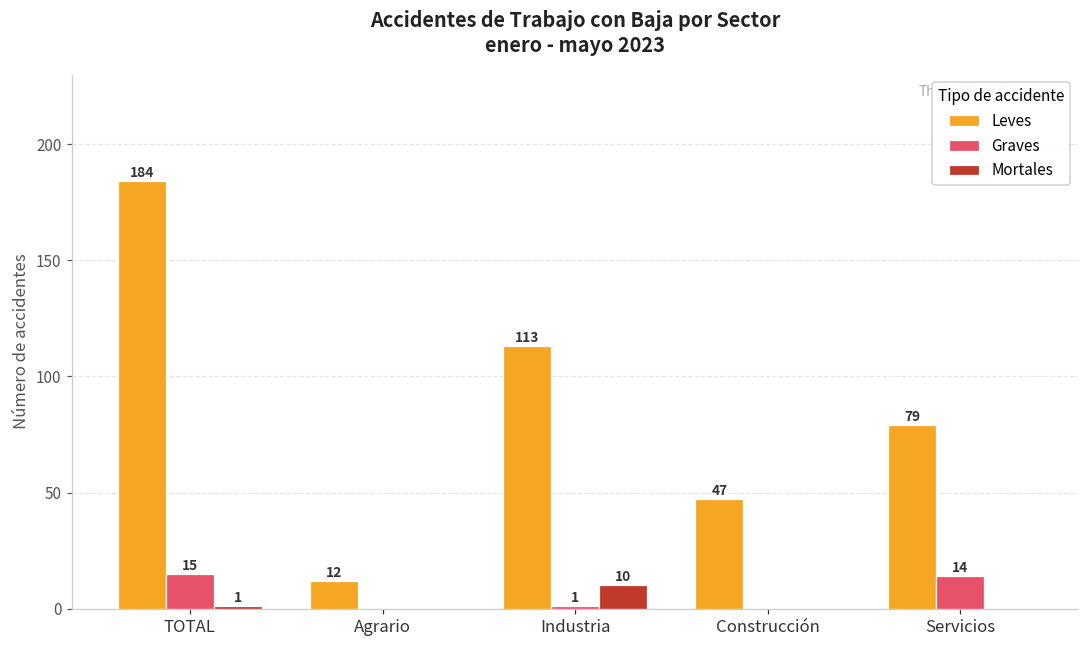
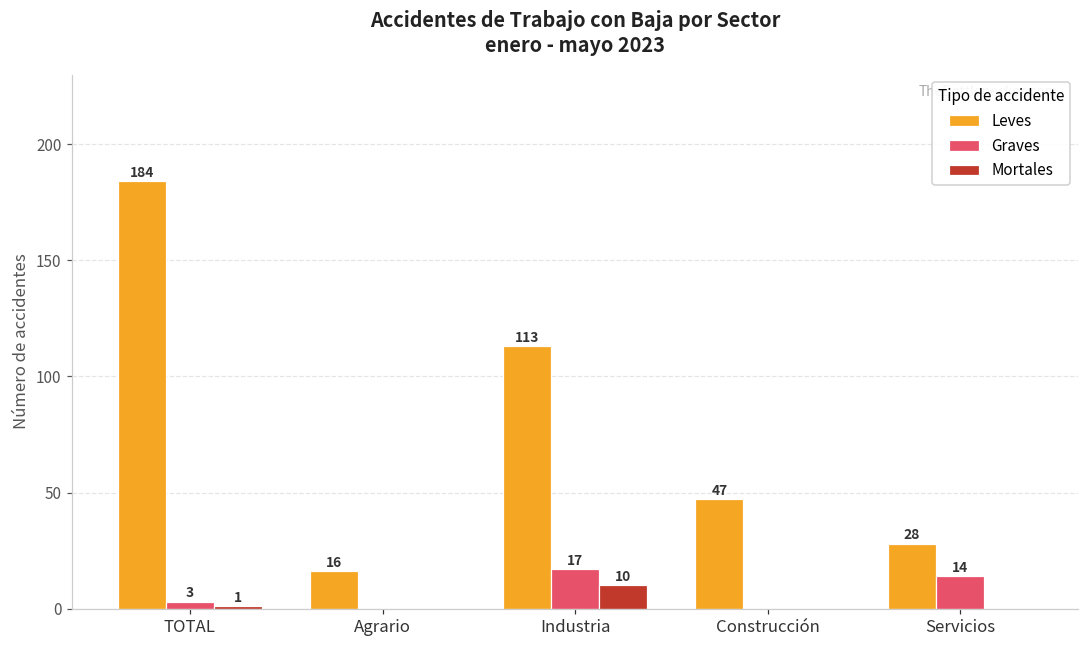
Graves, TOTAL: 15 -> 3
Leves, Agrario: 12 -> 16
Graves, Industria: 1 -> 17
Leves, Servicios: 79 -> 28
